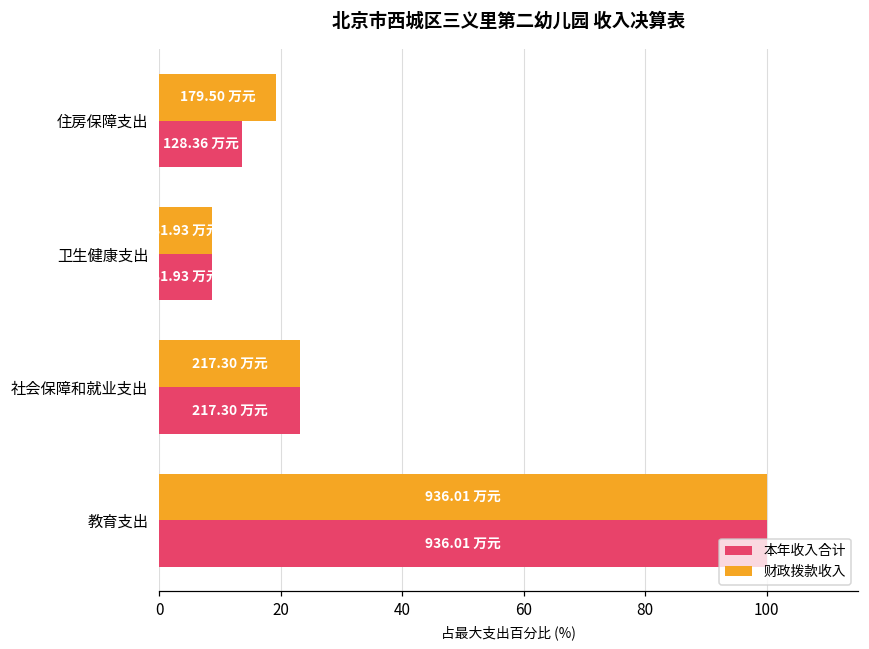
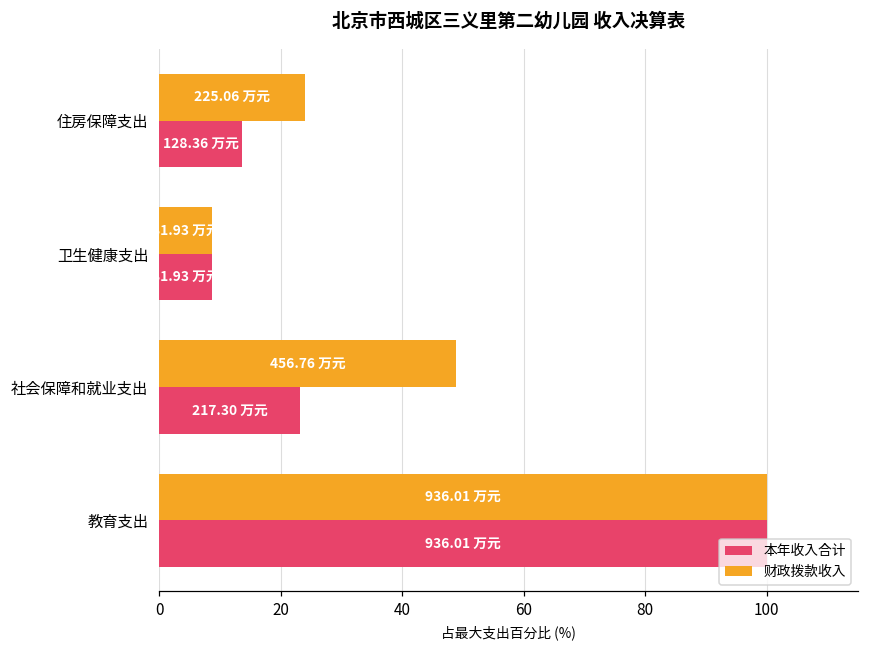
财政拨款收入, 住房保障支出: 179.50 -> 225.06
财政拨款收入, 社会保障和就业支出: 217.30 -> 456.76
